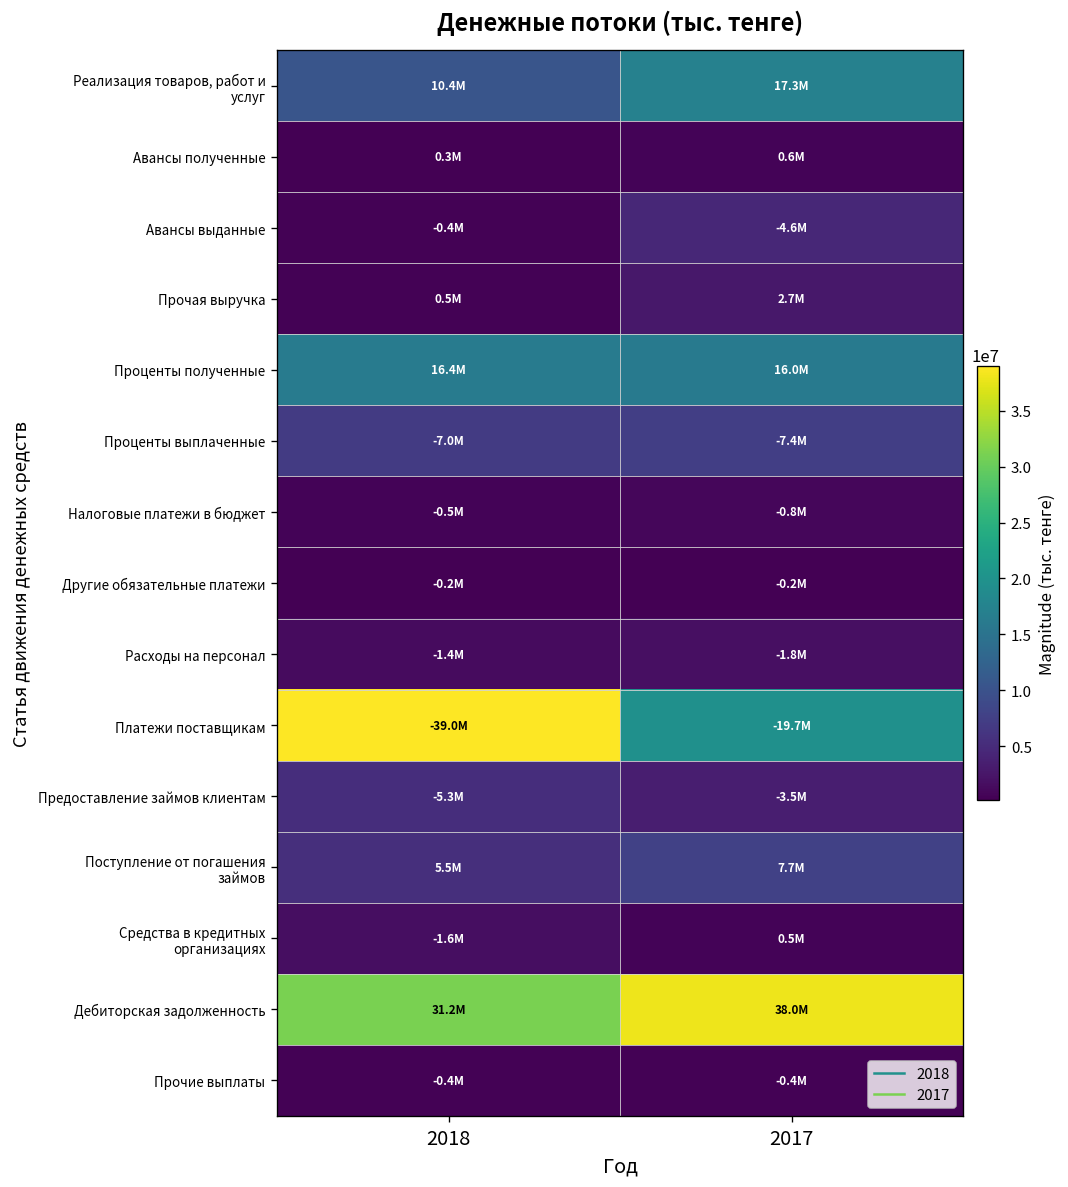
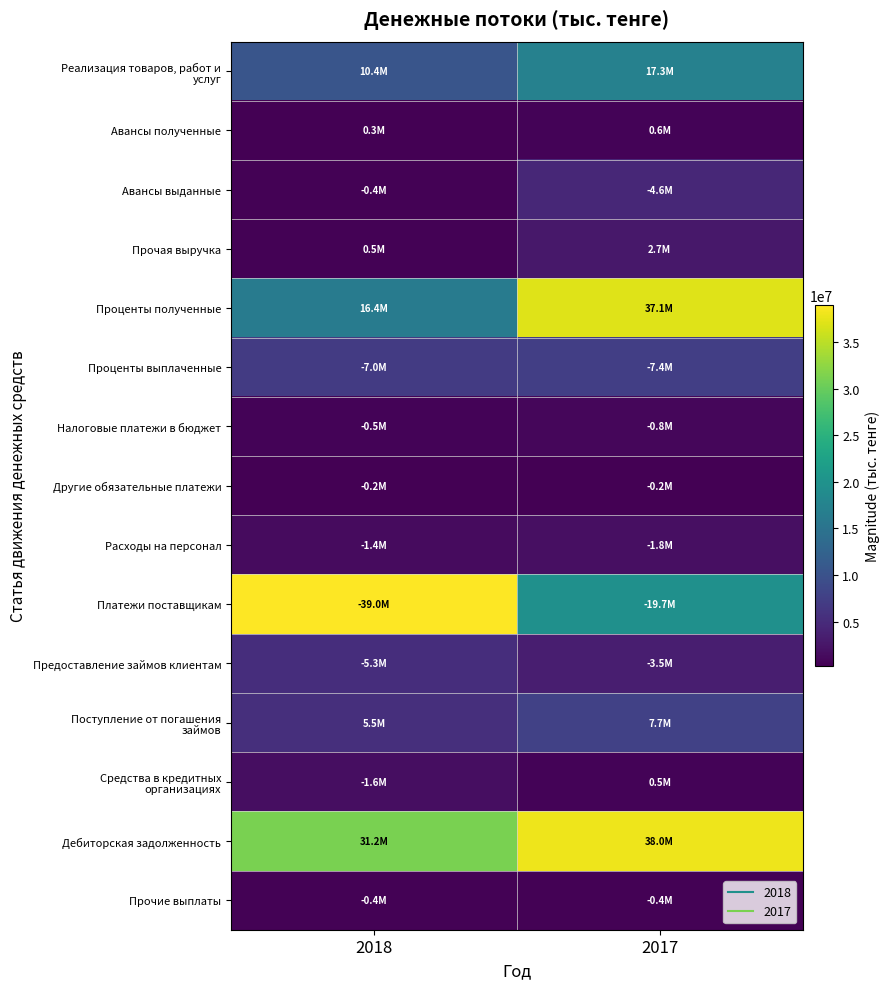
Проценты полученные, 2017: 16.0M -> 37.1M
